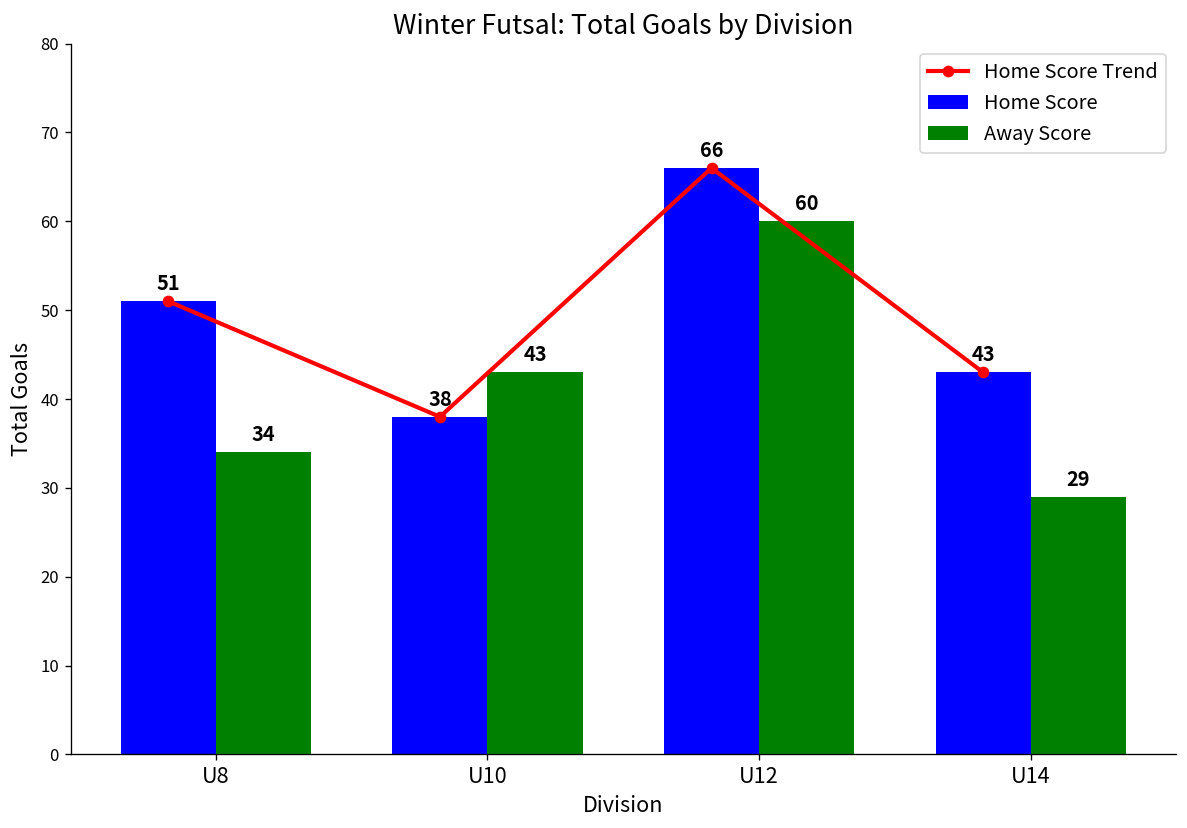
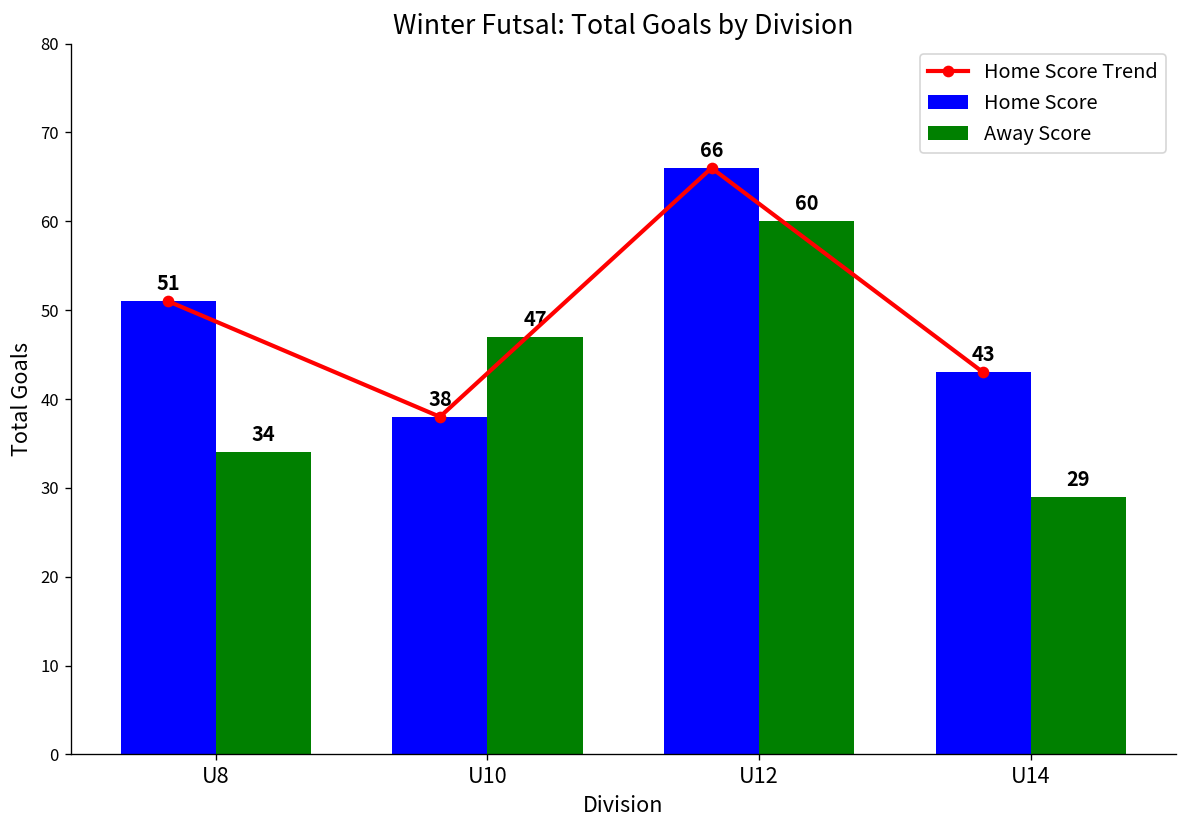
Away Score, U10: 43 -> 47
